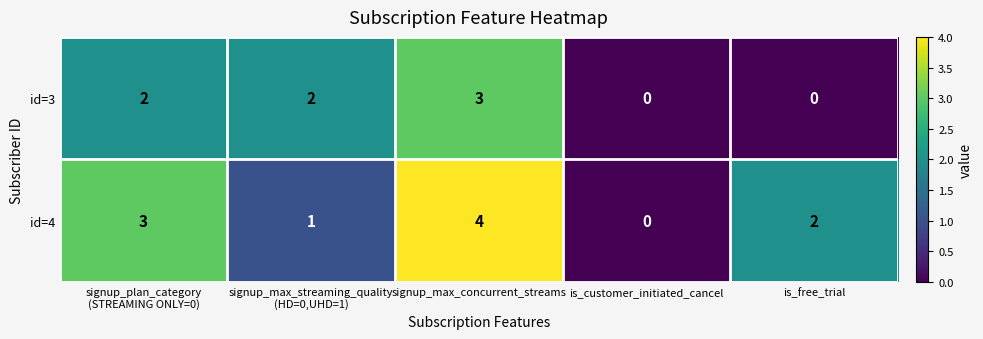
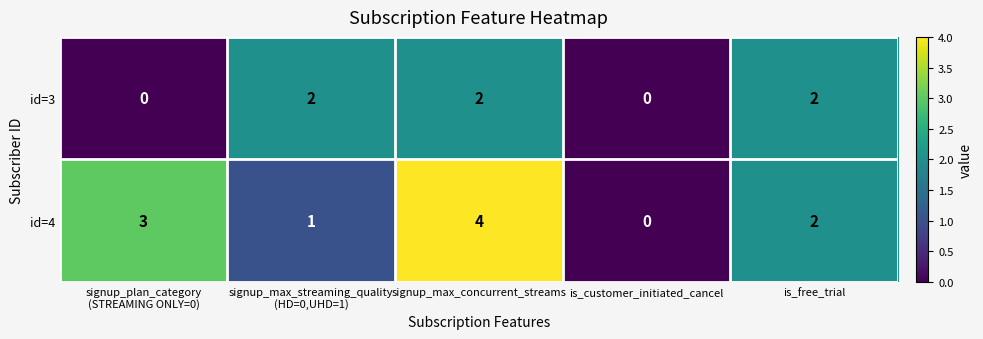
id=3, signup_plan_category (STREAMING ONLY=0): 2 -> 0
id=3, signup_max_concurrent_streams: 3 -> 2
id=3, is_free_trial: 0 -> 2
